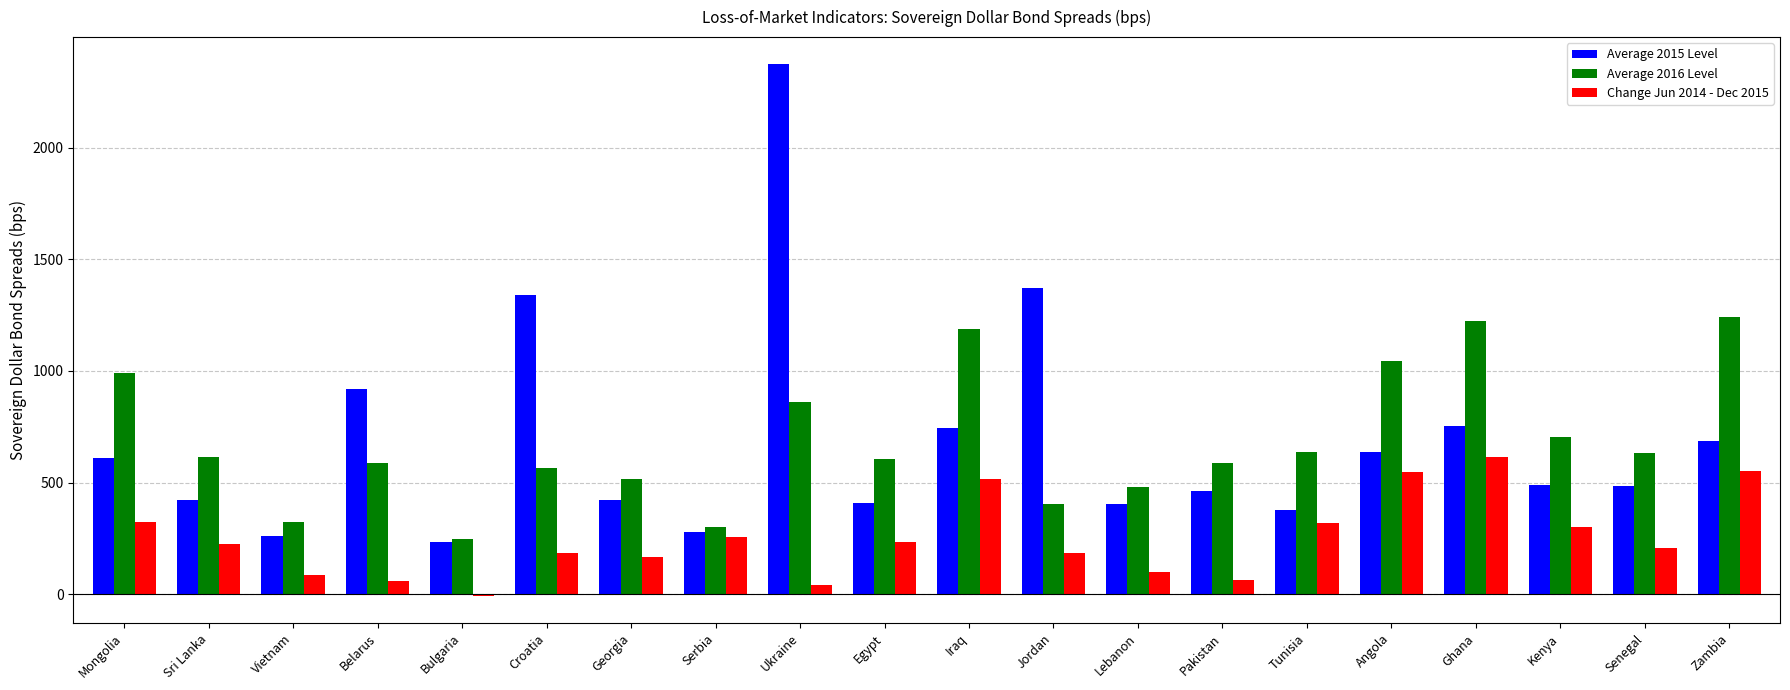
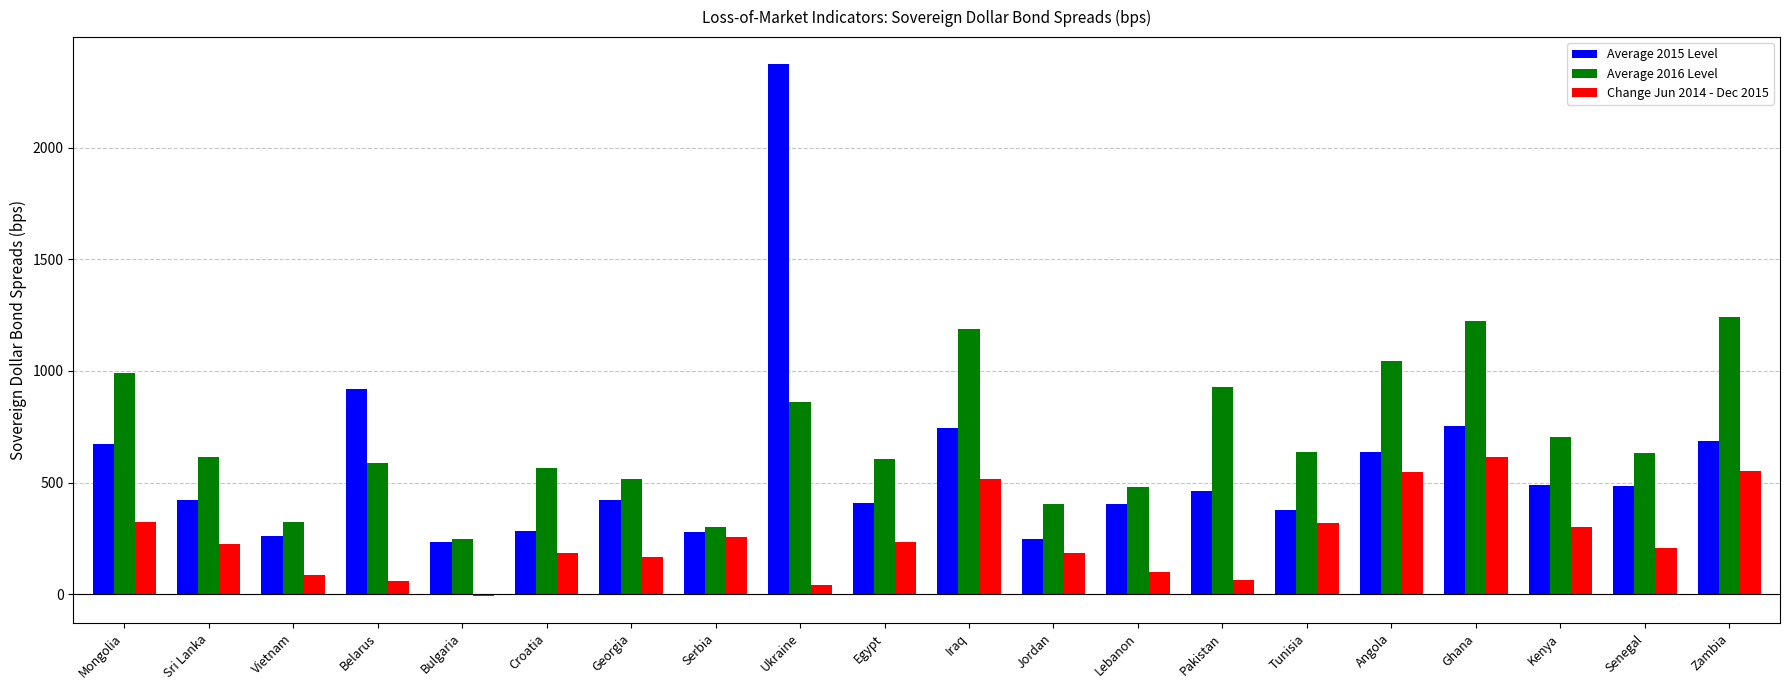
Average 2015 Level, Mongolia: 610 -> 670
Average 2015 Level, Croatia: 1340 -> 280
Average 2015 Level, Jordan: 1370 -> 250
Average 2016 Level, Pakistan: 590 -> 930
